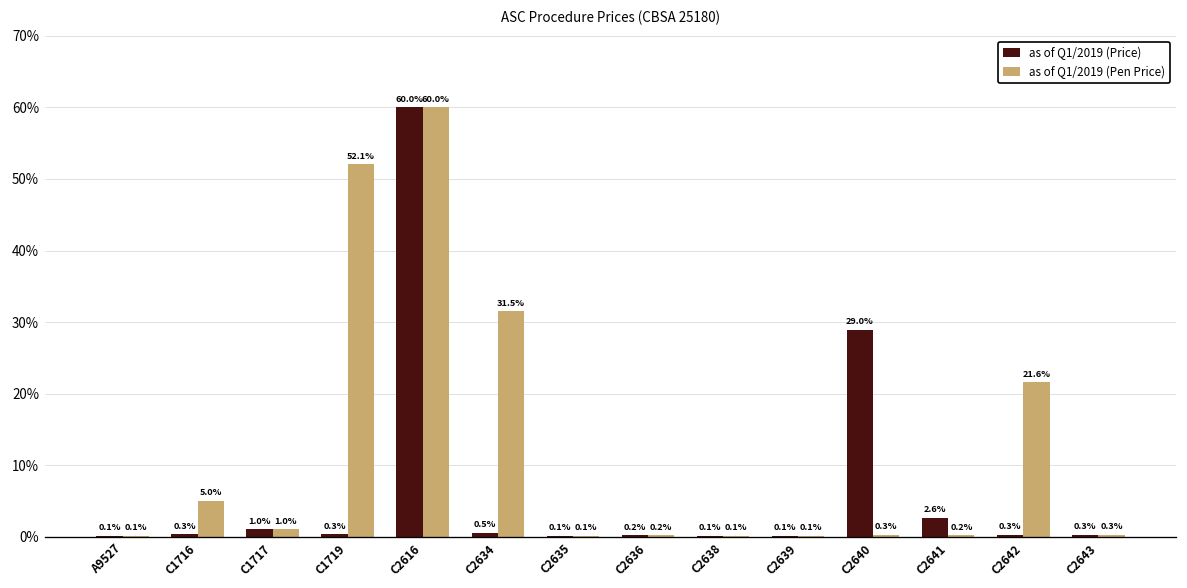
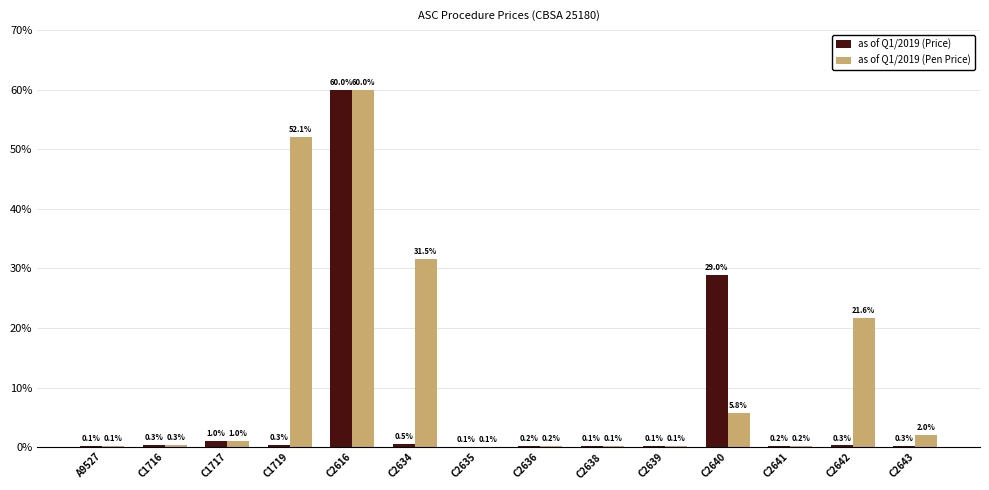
as of Q1/2019 (Pen Price), C1716: 5.0% -> 0.3%
as of Q1/2019 (Pen Price), C2640: 0.3% -> 5.8%
as of Q1/2019 (Price), C2641: 2.6% -> 0.2%
as of Q1/2019 (Pen Price), C2643: 0.3% -> 2.0%
